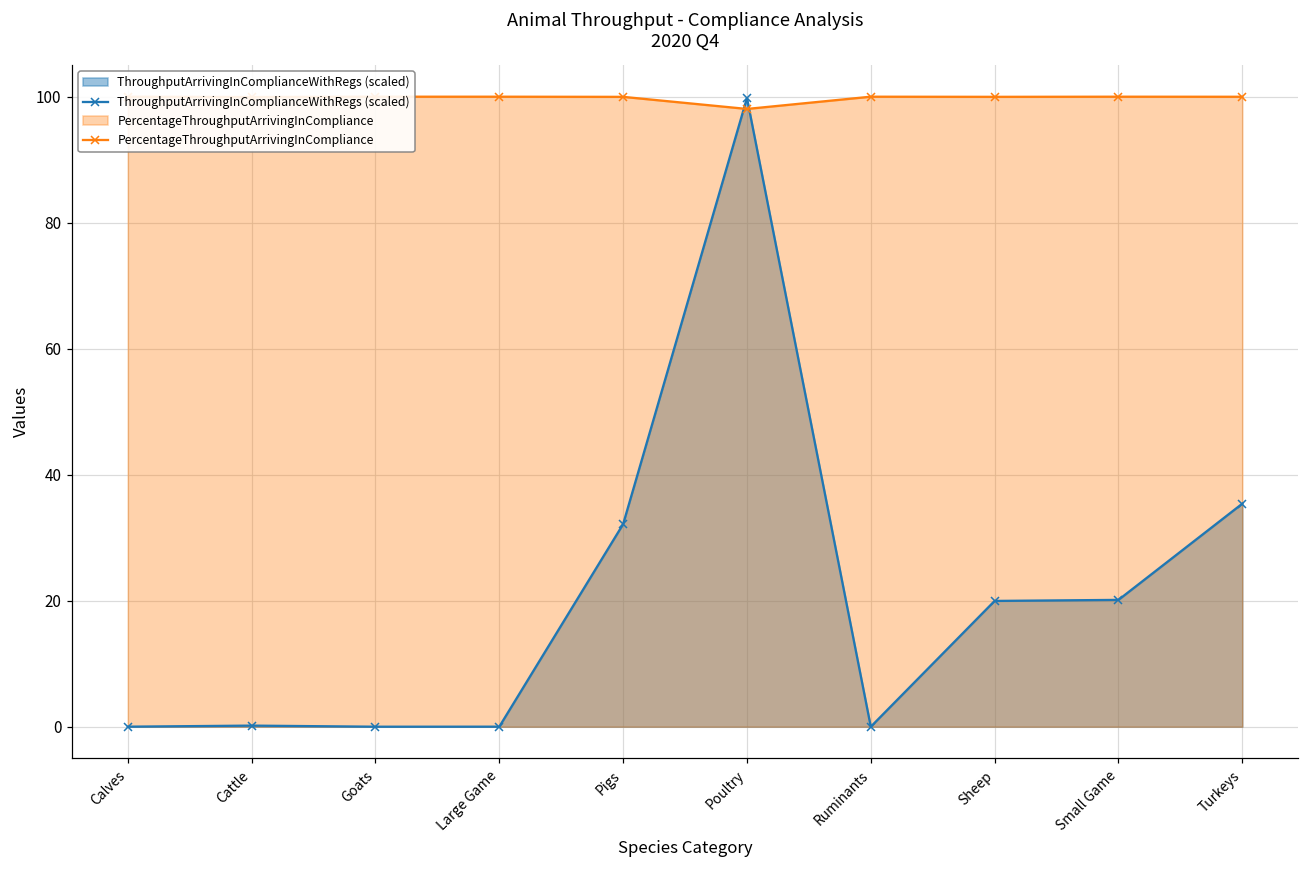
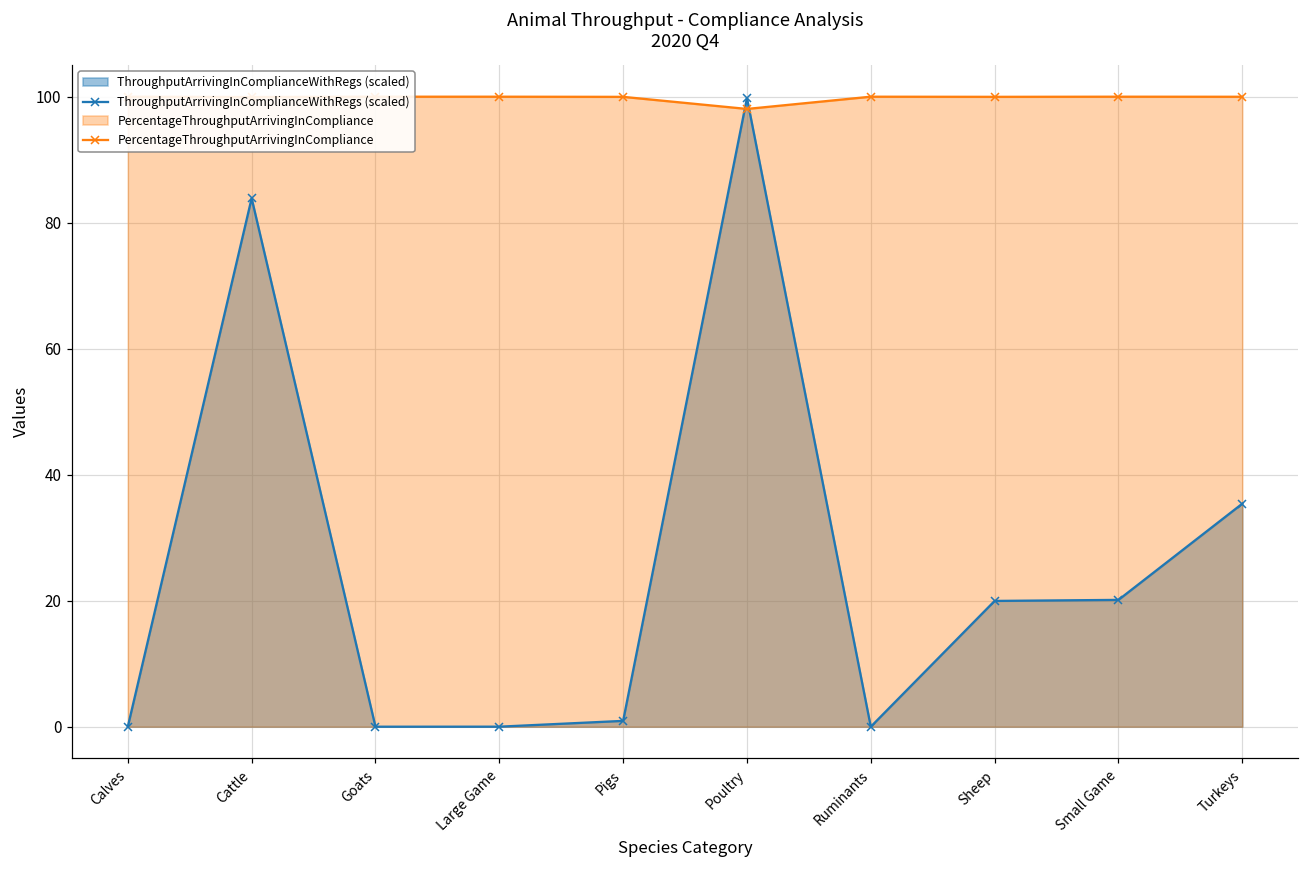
ThroughputArrivingInComplianceWithRegs (scaled), Cattle: 0 -> 84
ThroughputArrivingInComplianceWithRegs (scaled), Pigs: 32 -> 1
